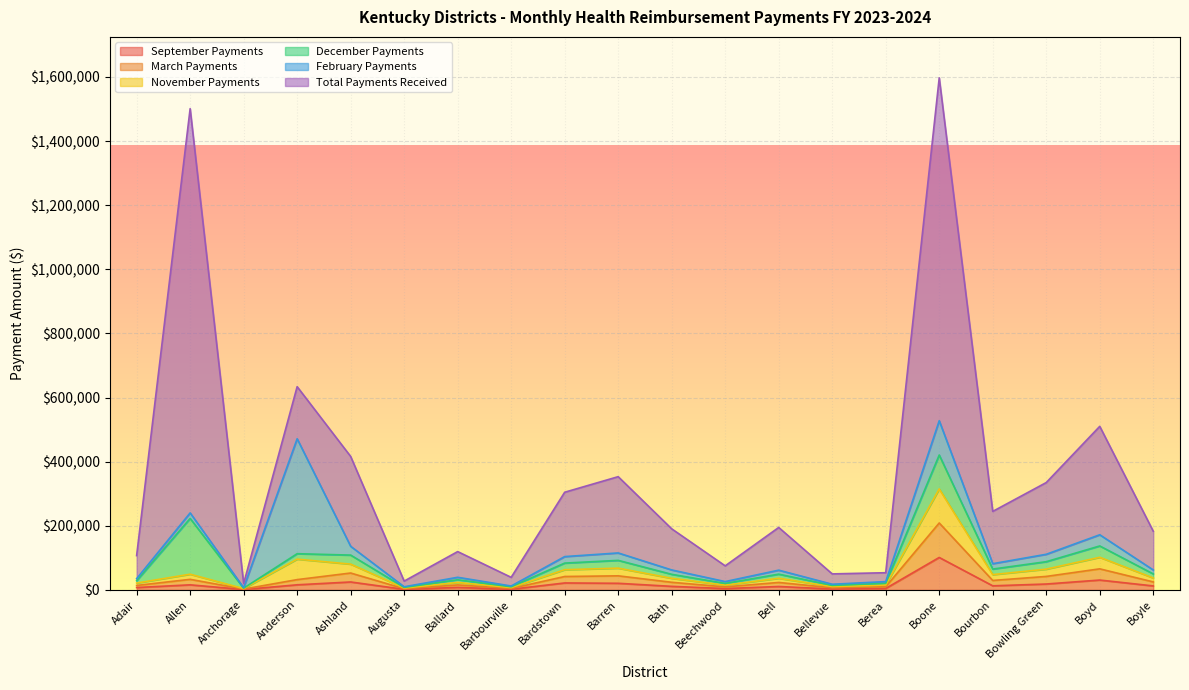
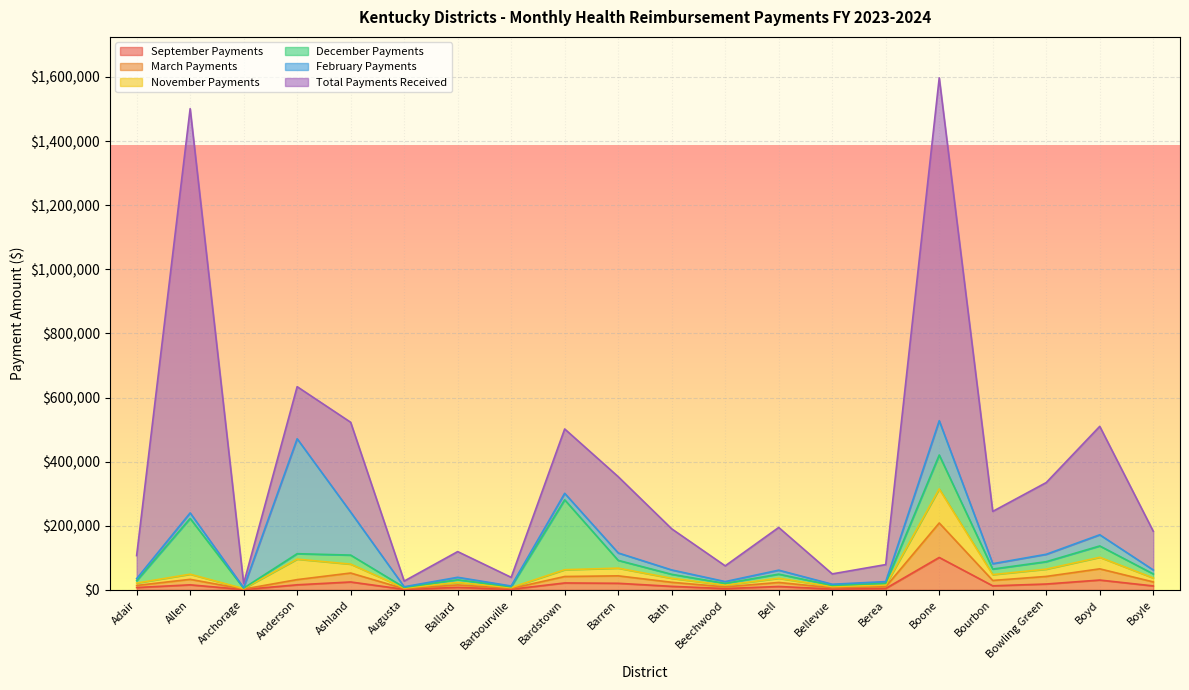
February Payments, Ashland: $30,000 -> $130,000
December Payments, Bardstown: $20,000 -> $220,000
Total Payments Received, Berea: $30,000 -> $50,000
